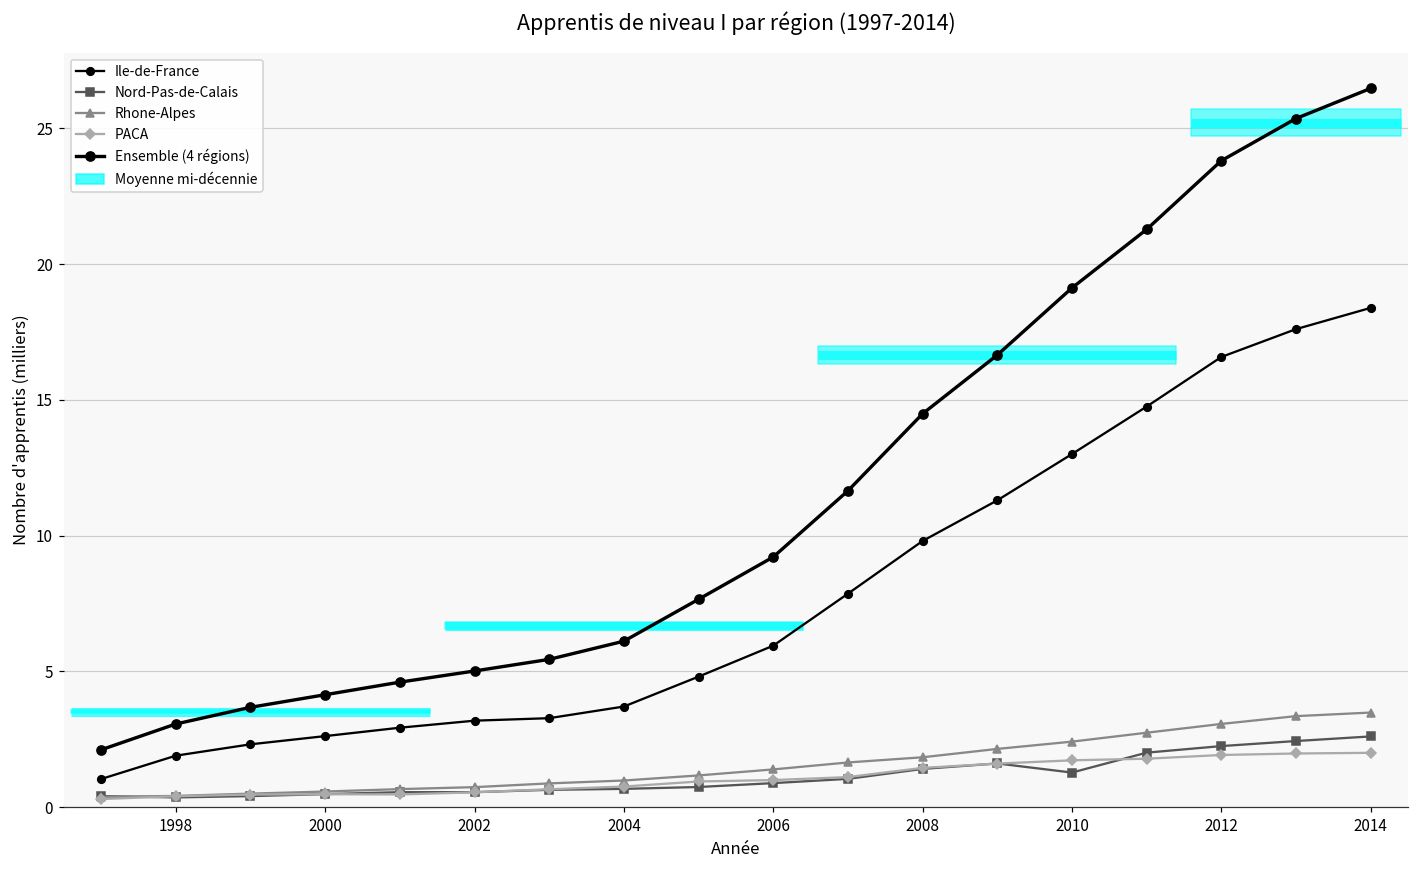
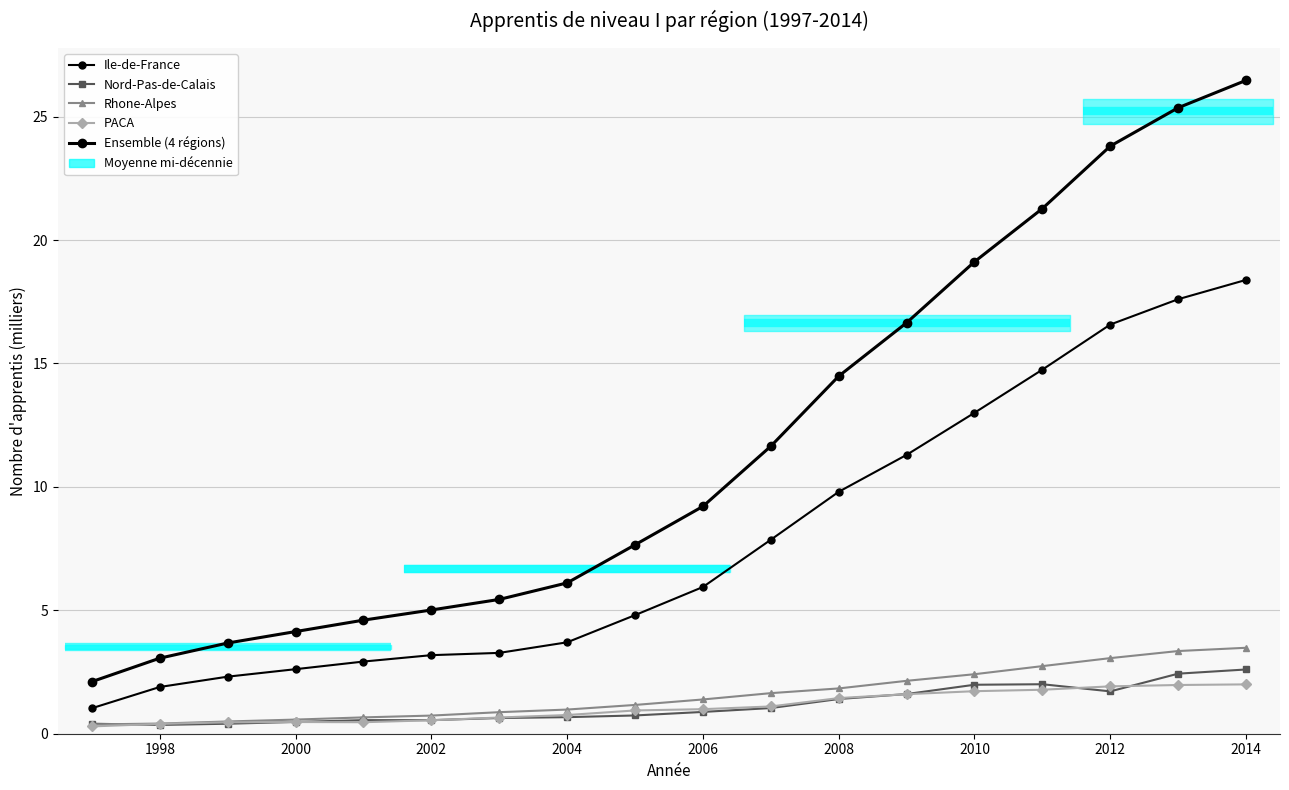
Nord-Pas-de-Calais, 2010: 1.3 -> 2.0
Nord-Pas-de-Calais, 2012: 2.2 -> 1.7
